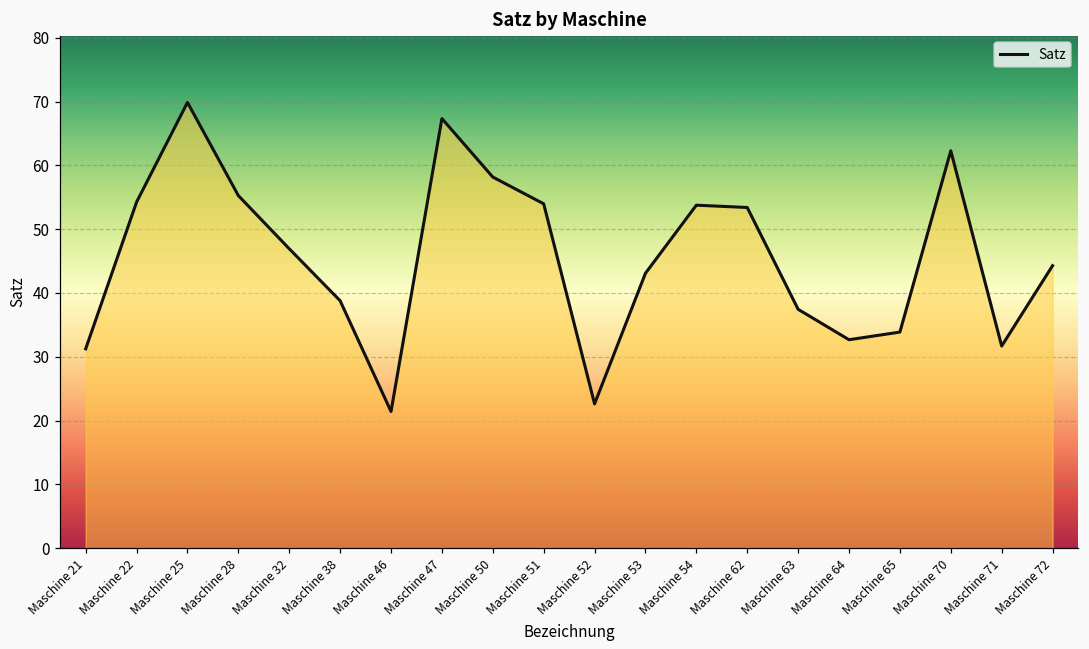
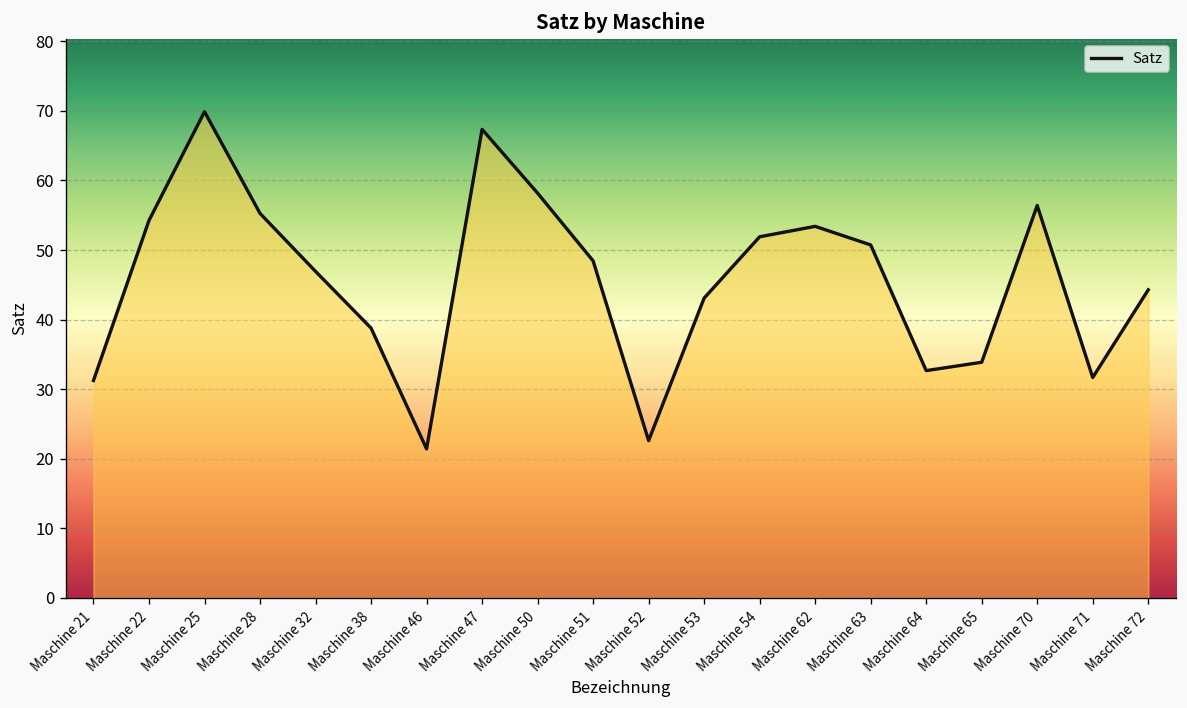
Maschine 51: 54 -> 48
Maschine 54: 54 -> 52
Maschine 63: 37 -> 51
Maschine 70: 62 -> 56
